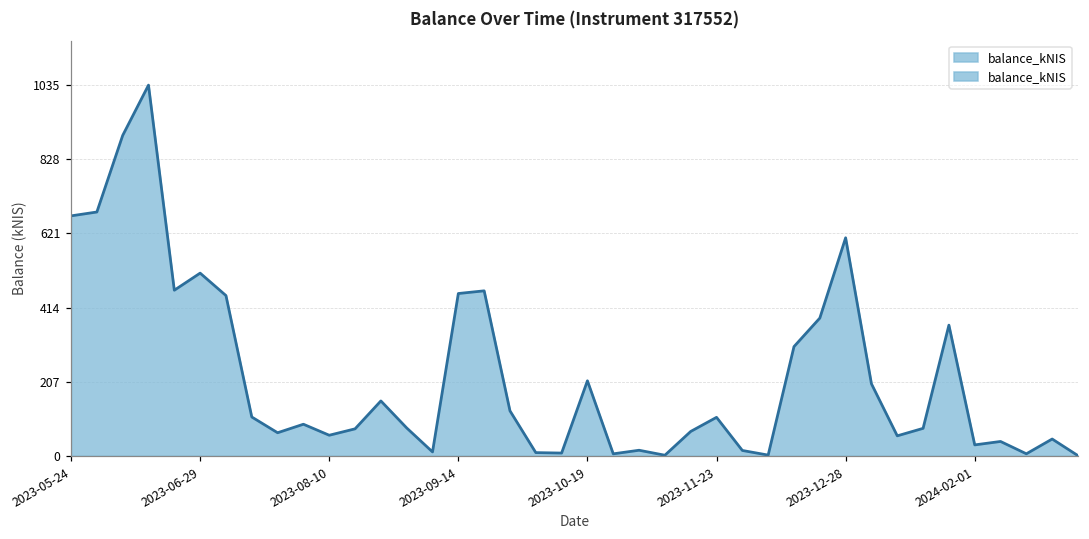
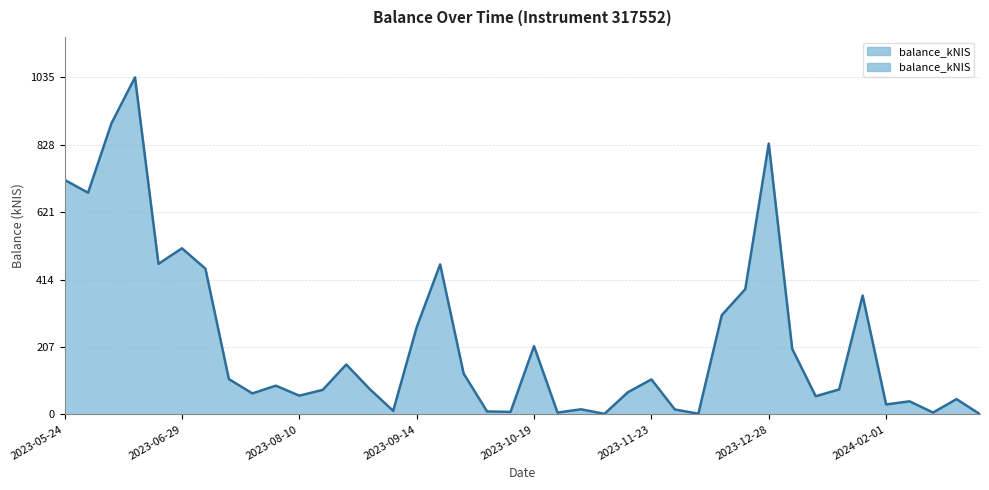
2023-05-24: 670 -> 720
2023-09-14: 450 -> 270
2023-12-28: 610 -> 830
